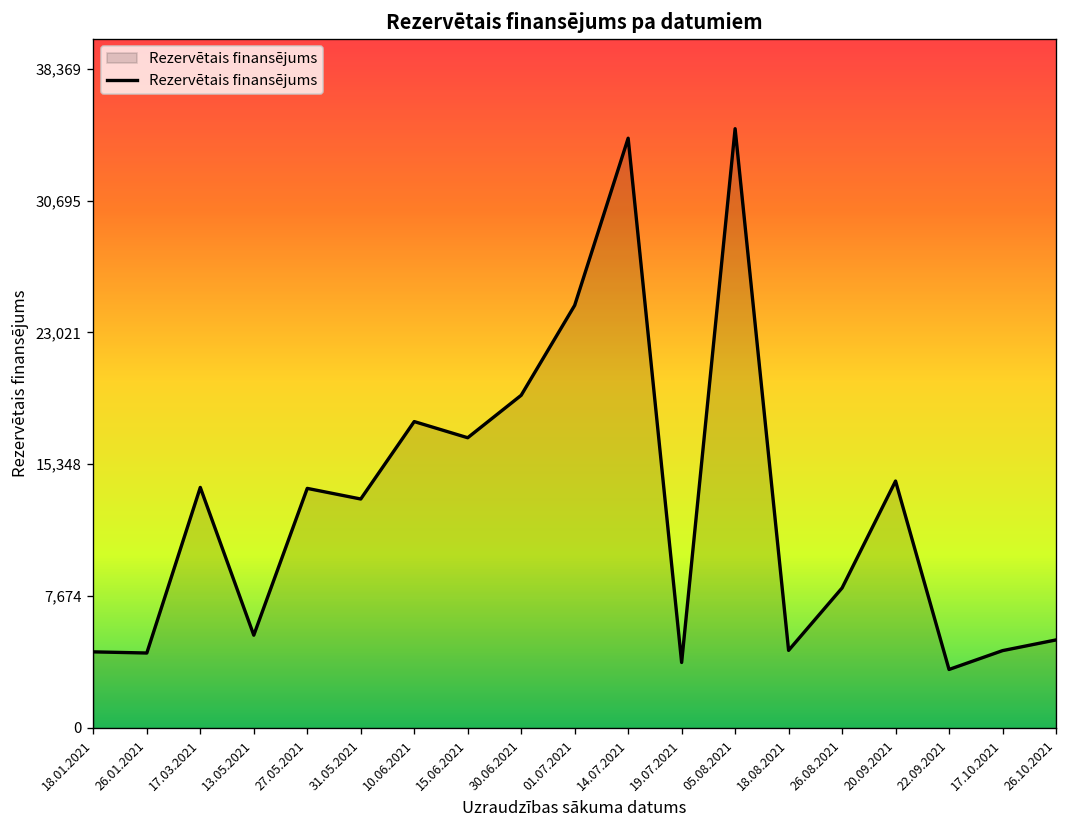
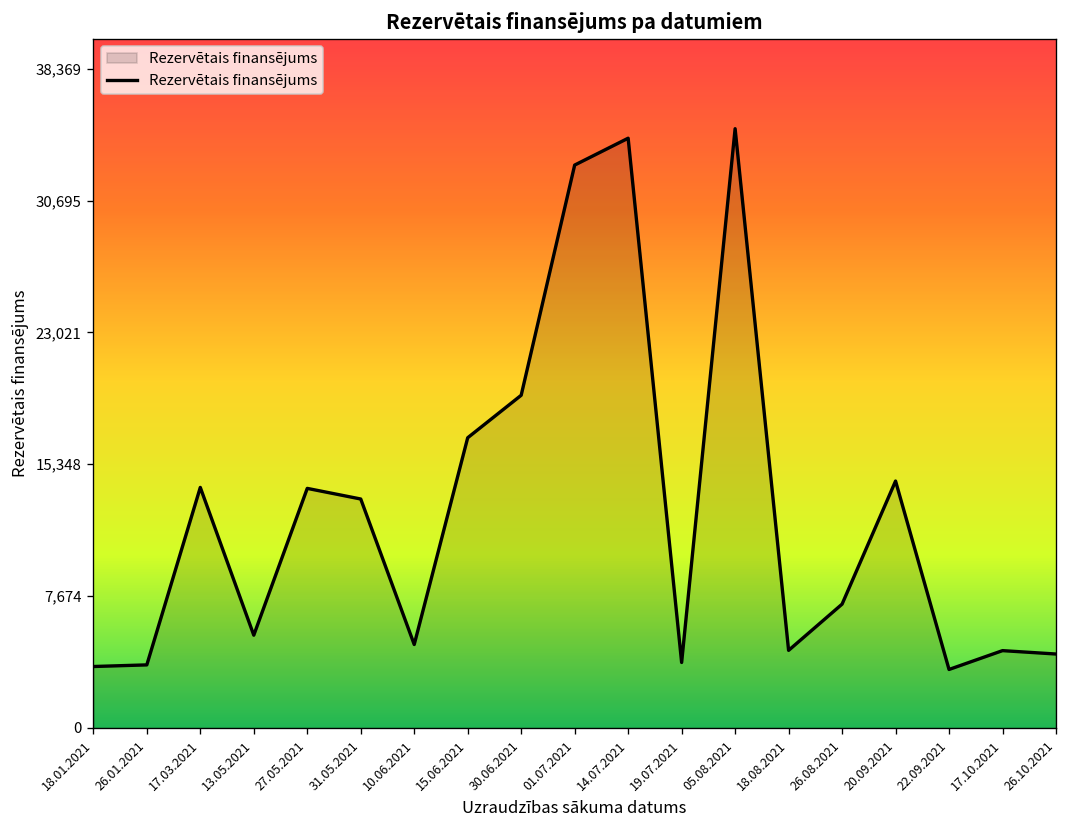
18.01.2021: 4,400 -> 3,600
26.01.2021: 4,400 -> 3,700
10.06.2021: 17,800 -> 4,900
01.07.2021: 24,600 -> 32,800
26.08.2021: 8,100 -> 7,200
26.10.2021: 5,100 -> 4,300
